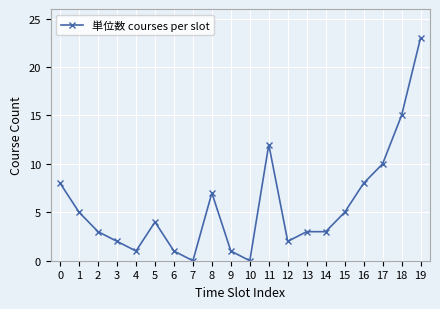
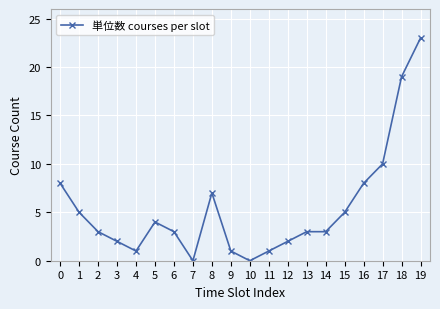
6: 1 -> 3
11: 12 -> 1
18: 15 -> 19
